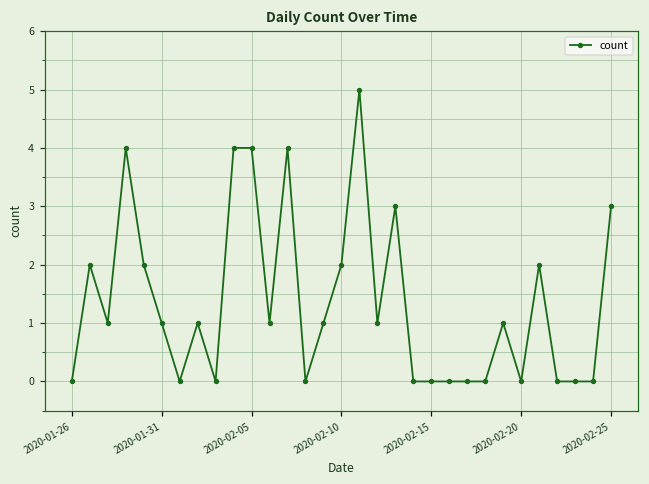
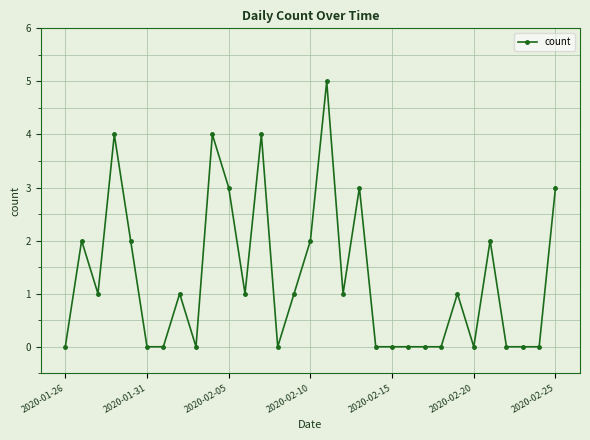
2020-01-31: 1 -> 0
2020-02-05: 4 -> 3
